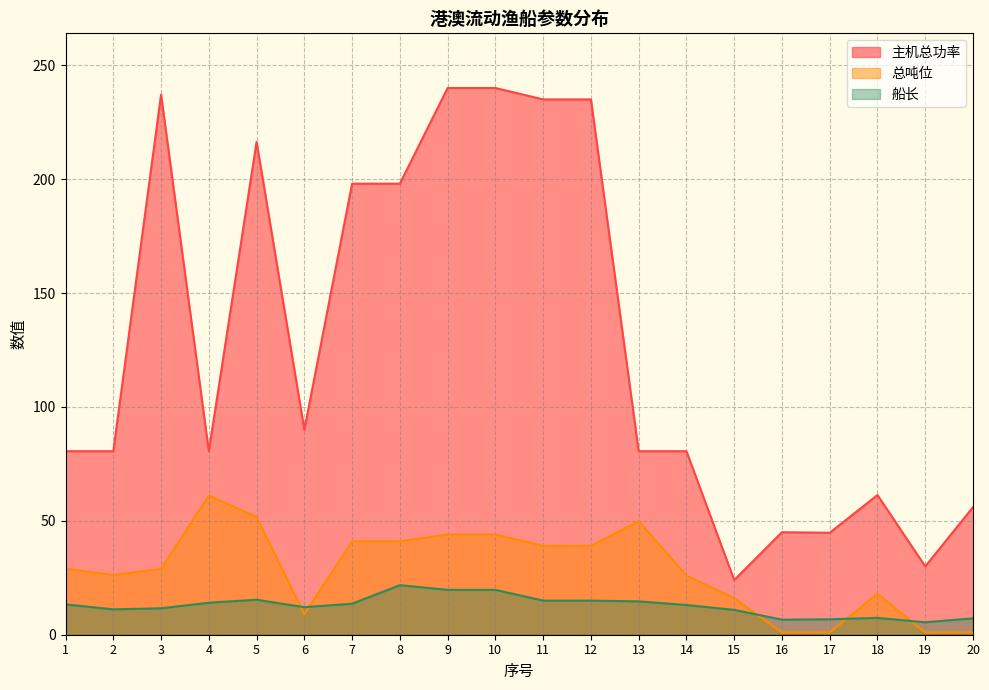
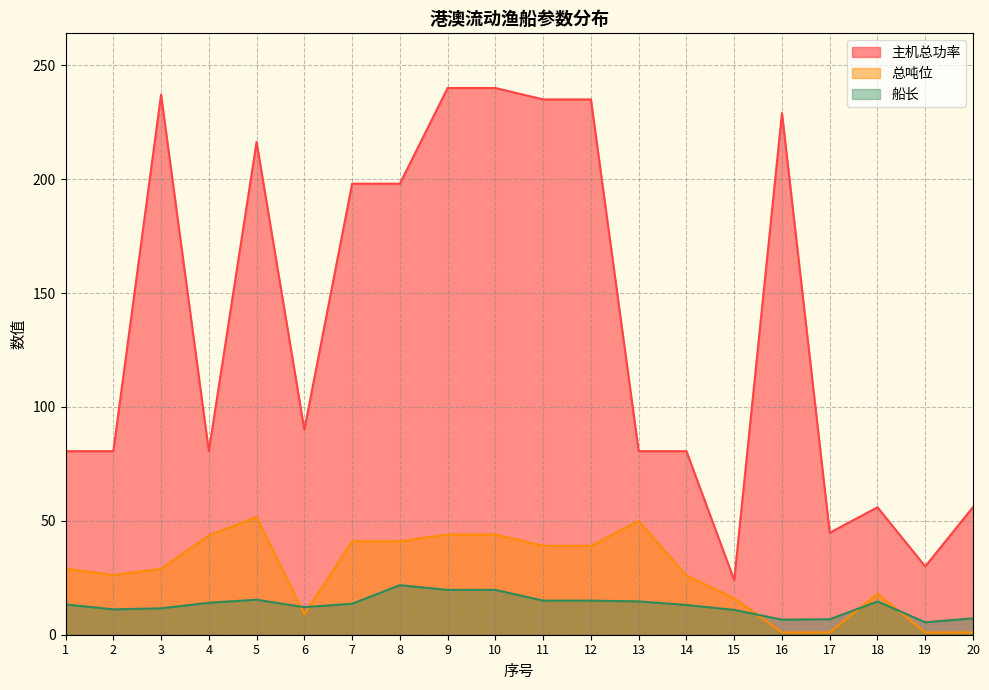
总吨位, 4: 61 -> 44
主机总功率, 16: 45 -> 229
主机总功率, 18: 61 -> 56
船长, 18: 7 -> 15
